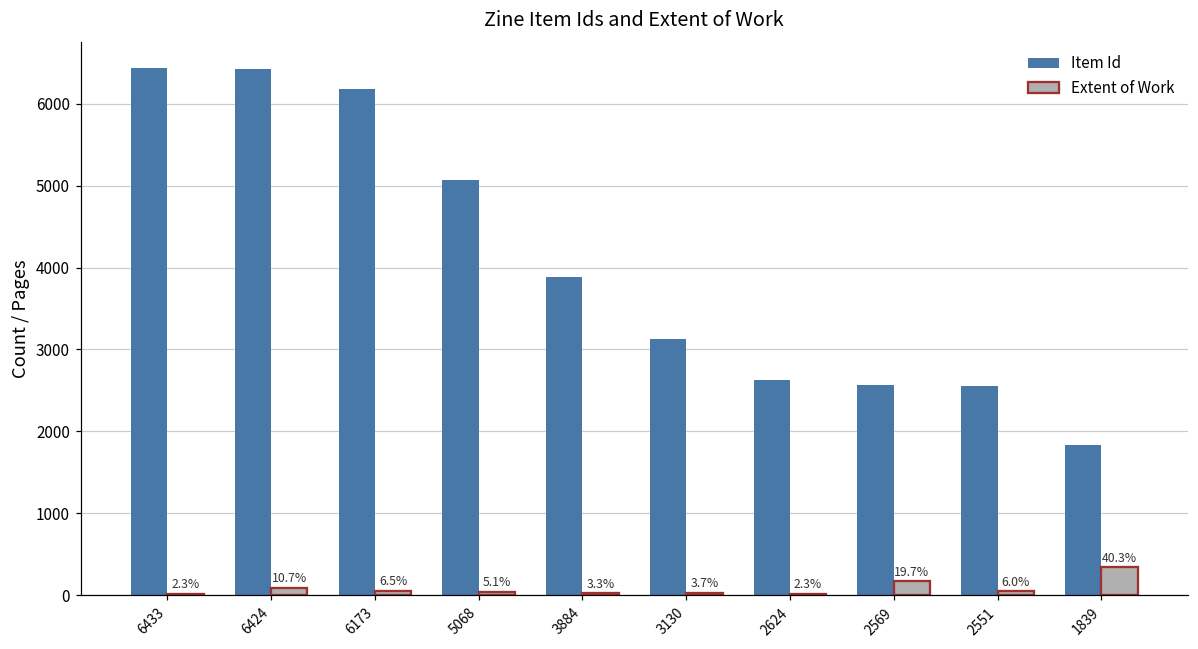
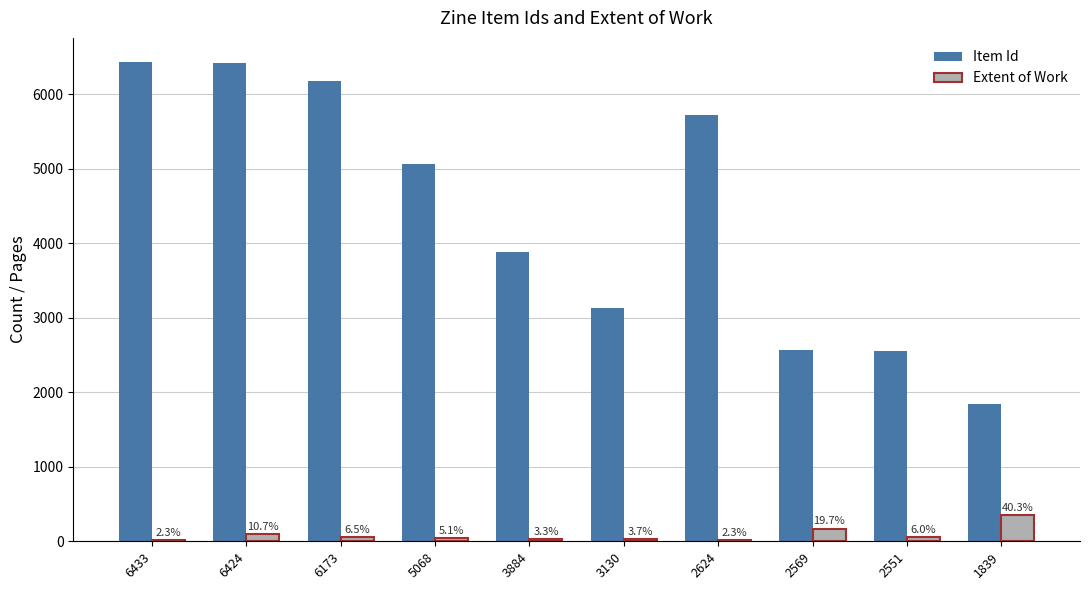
Item Id, 2624: 2600 -> 5700
